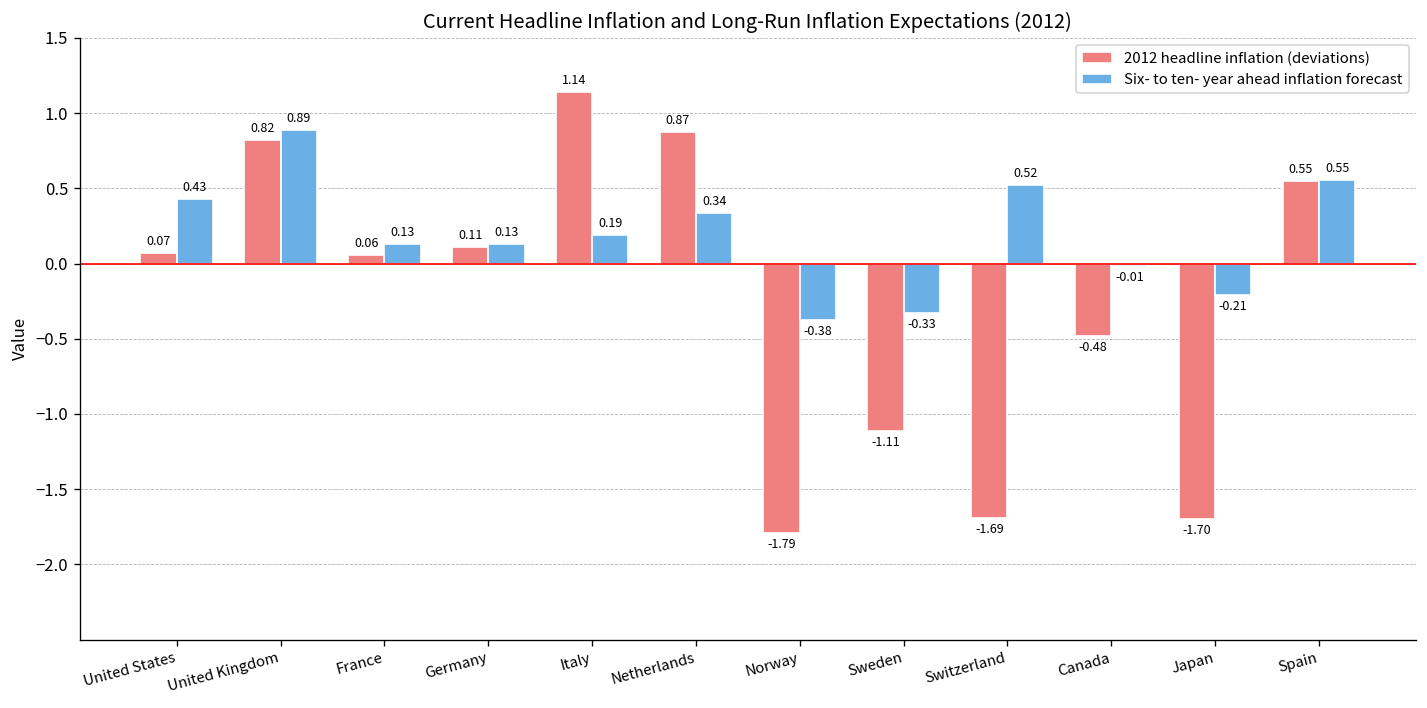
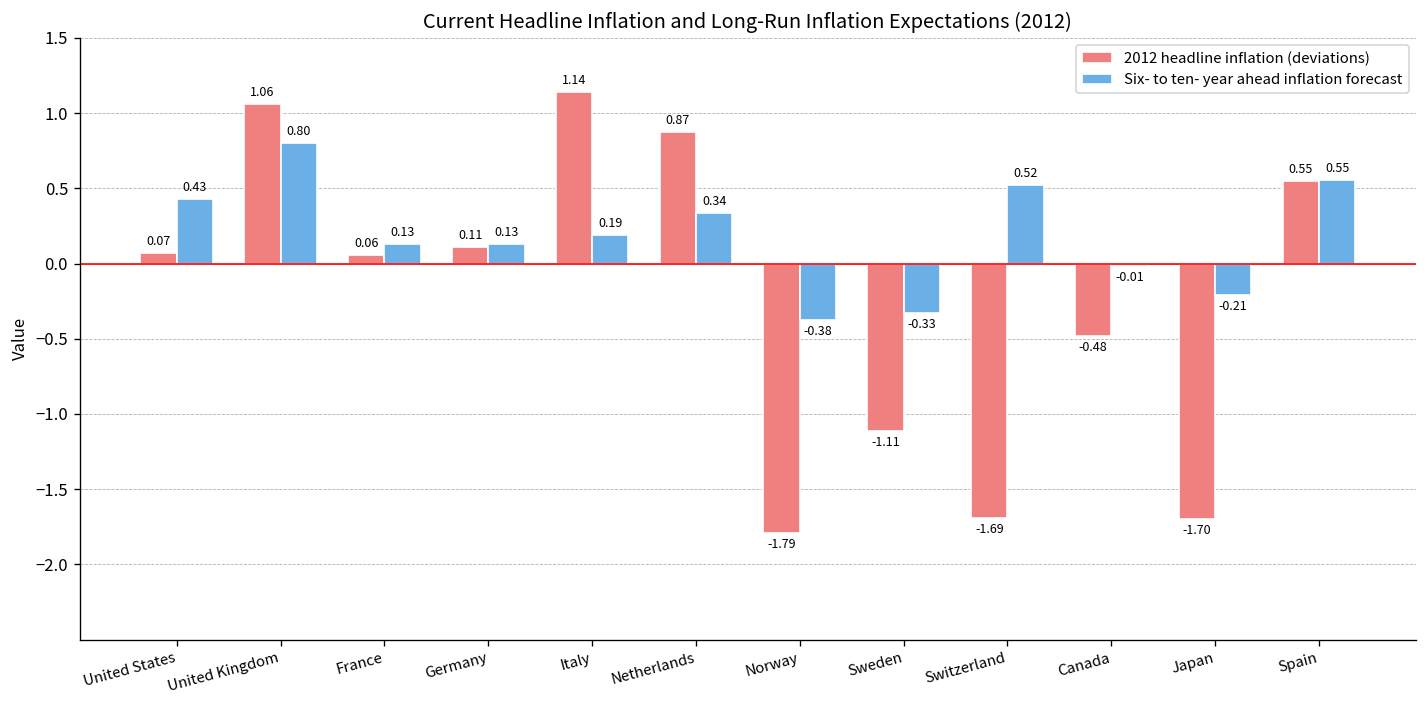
2012 headline inflation (deviations), United Kingdom: 0.82 -> 1.06
Six- to ten- year ahead inflation forecast, United Kingdom: 0.89 -> 0.80
